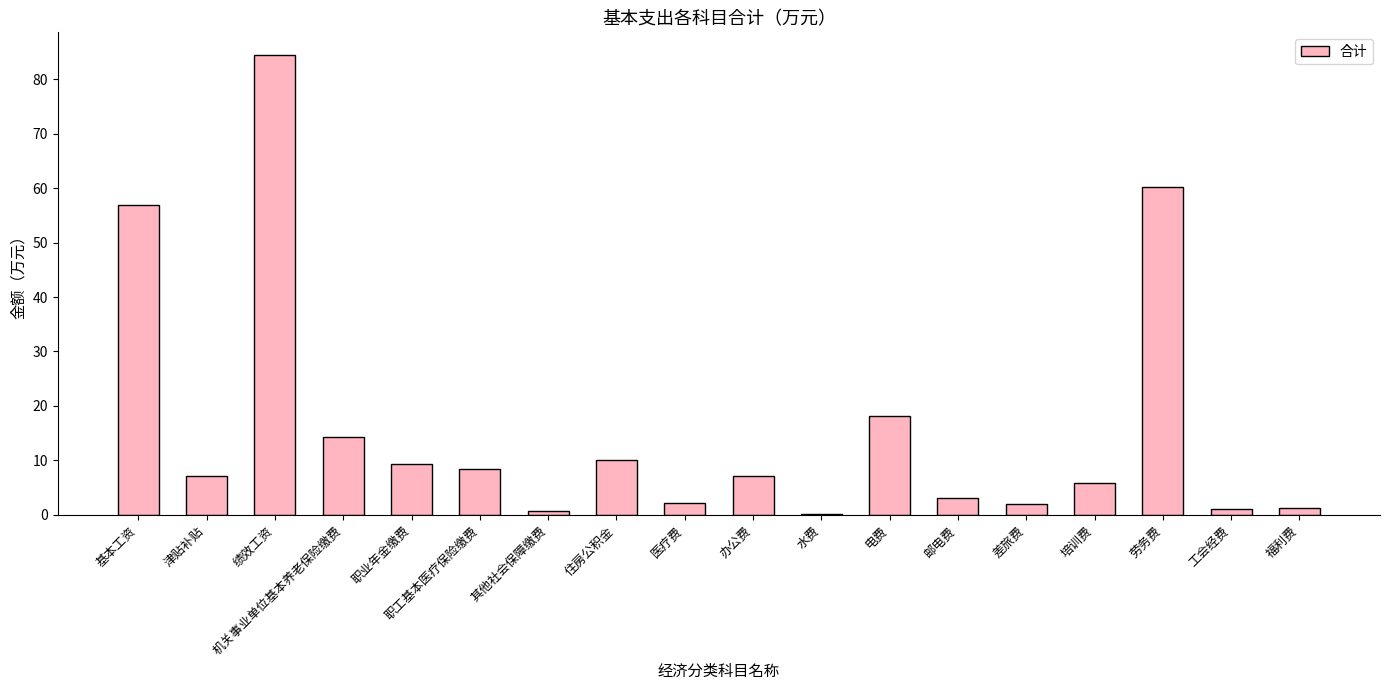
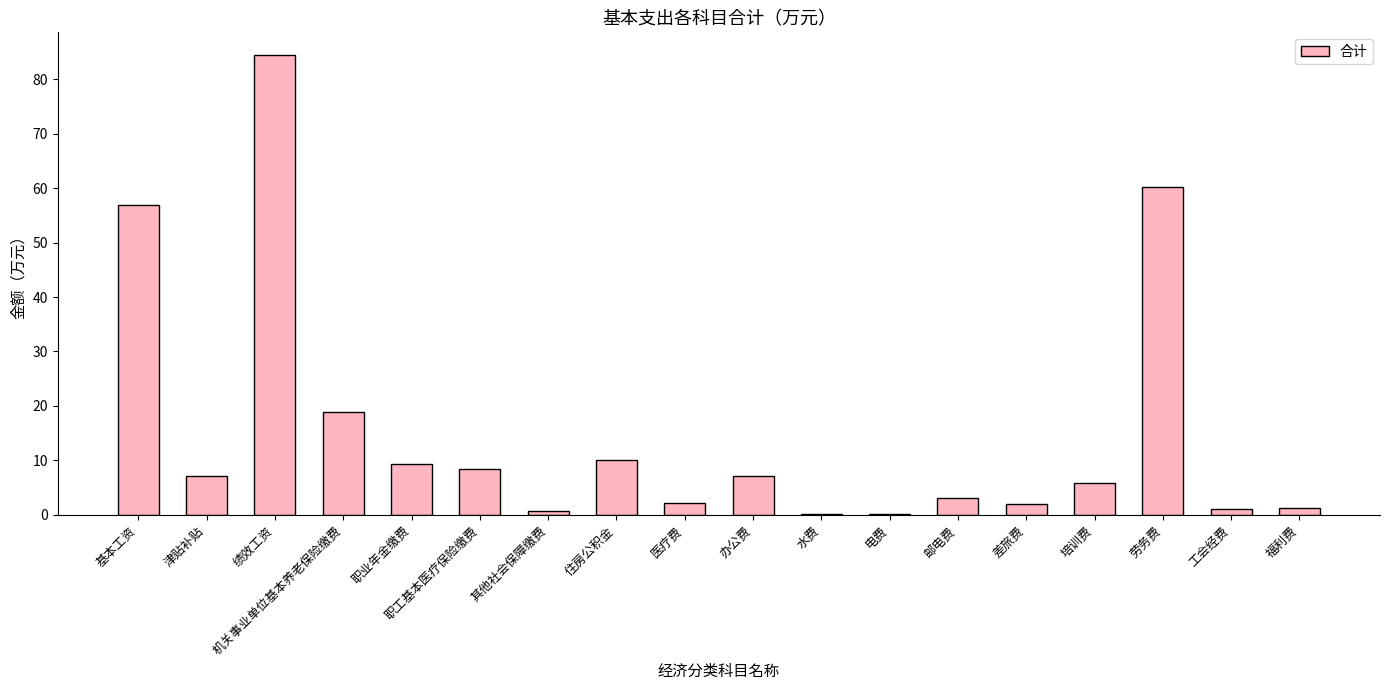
机关事业单位基本养老保险缴费: 14 -> 19
电费: 18 -> 0
